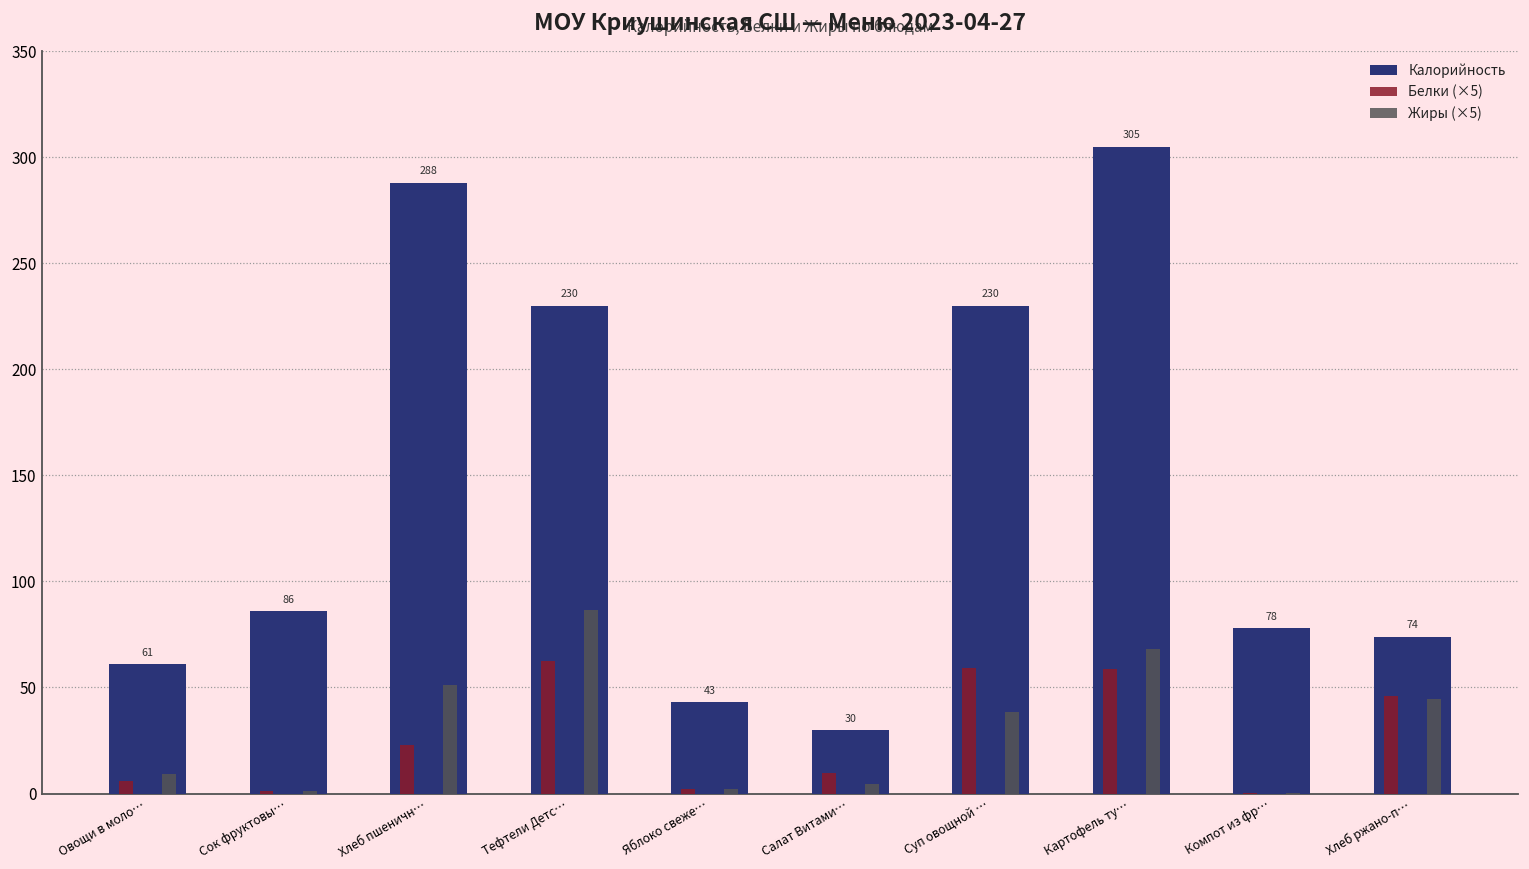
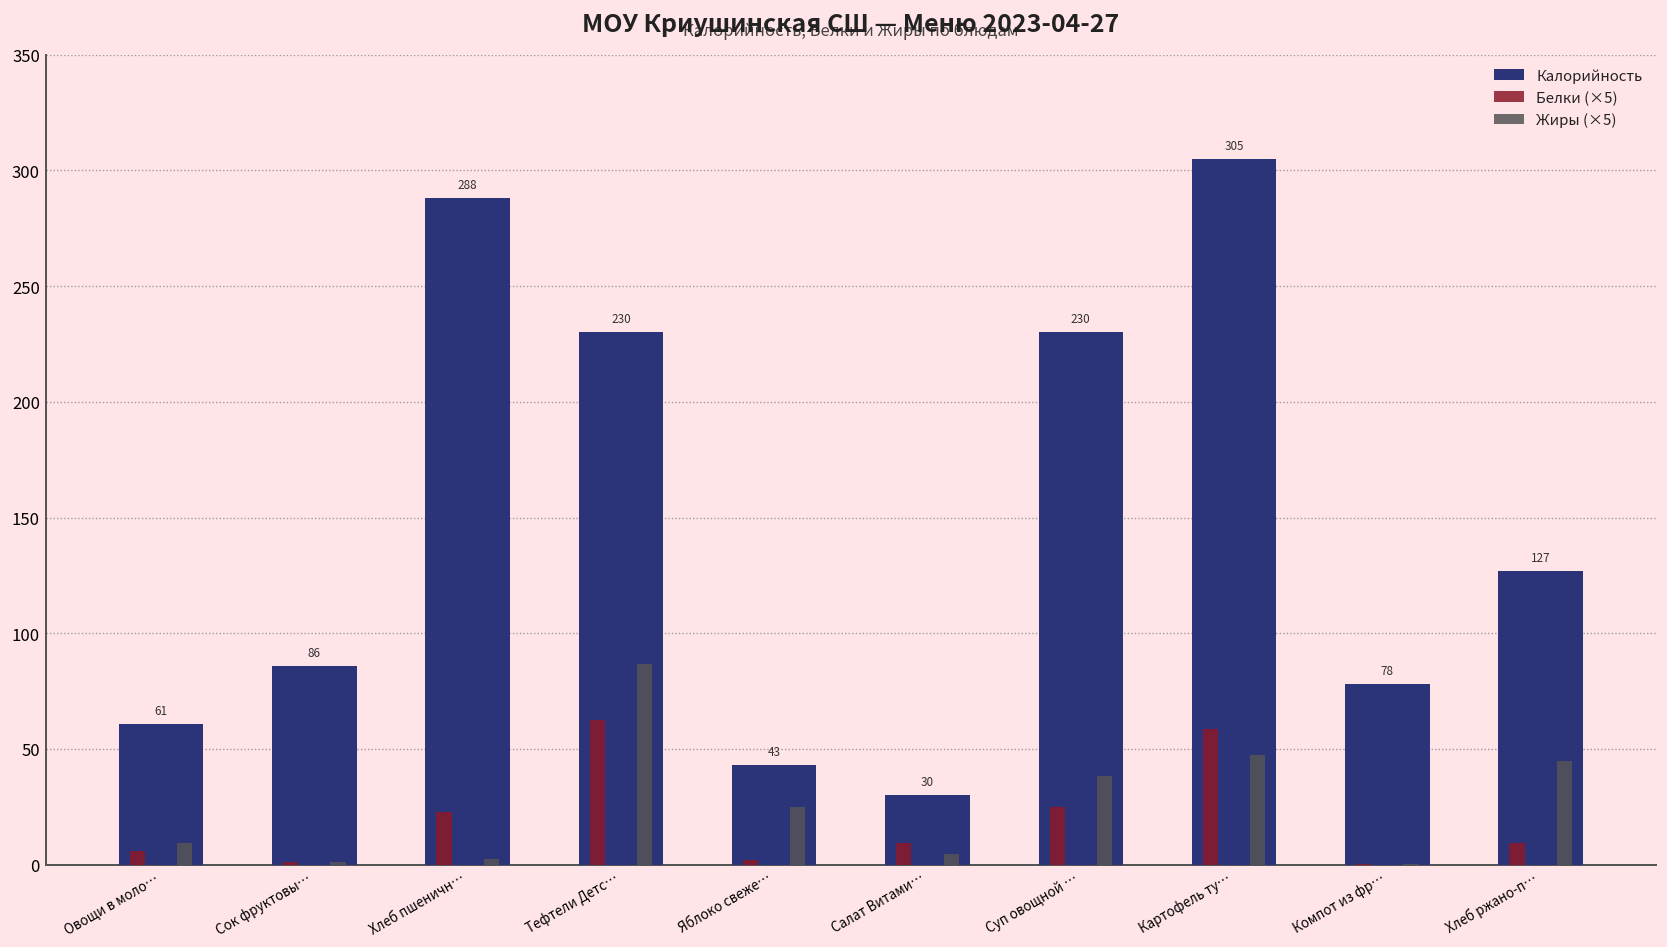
Жиры (×5), Хлеб пшеничн…: 51 -> 2
Жиры (×5), Яблоко свеже…: 2 -> 25
Белки (×5), Суп овощной …: 59 -> 25
Жиры (×5), Картофель ту…: 68 -> 48
Белки (×5), Хлеб ржано-п…: 46 -> 9
Калорийность, Хлеб ржано-п…: 74 -> 127
